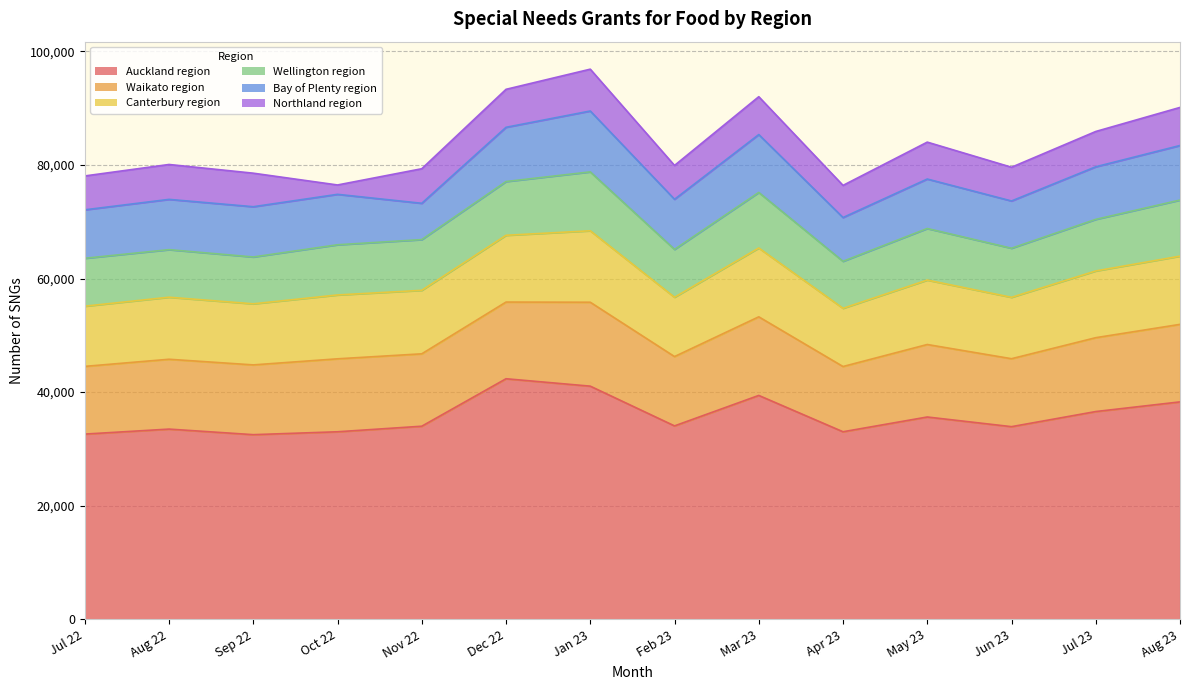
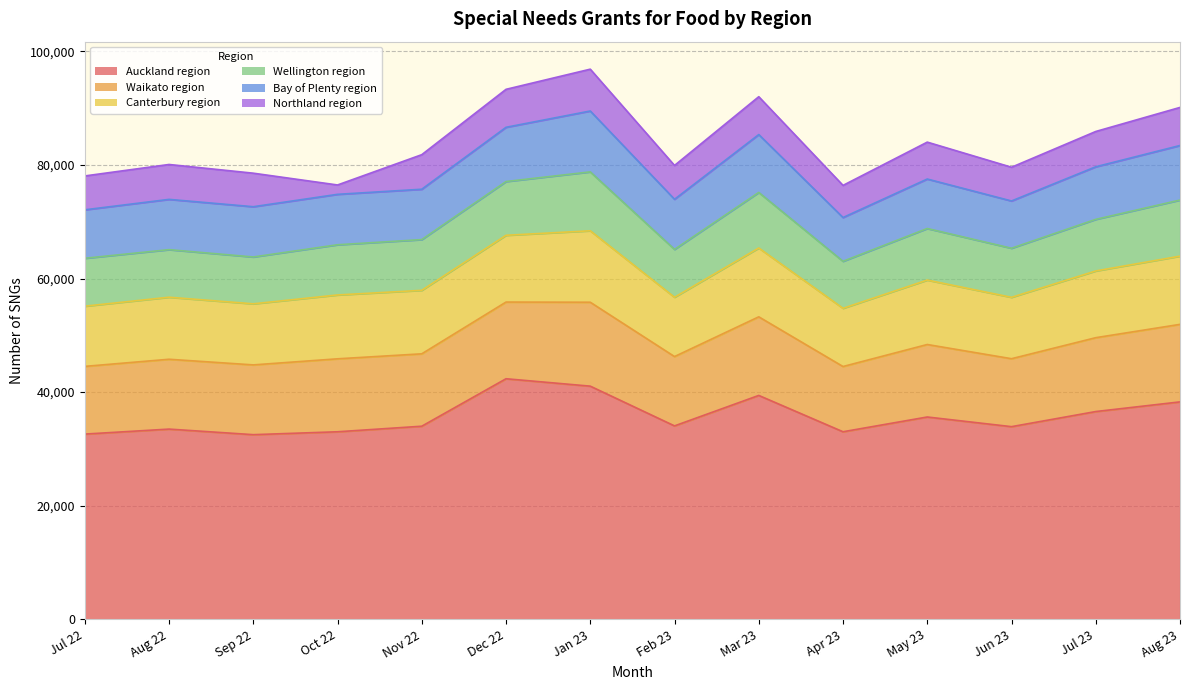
Bay of Plenty region, Nov 22: 6,000 -> 9,000
